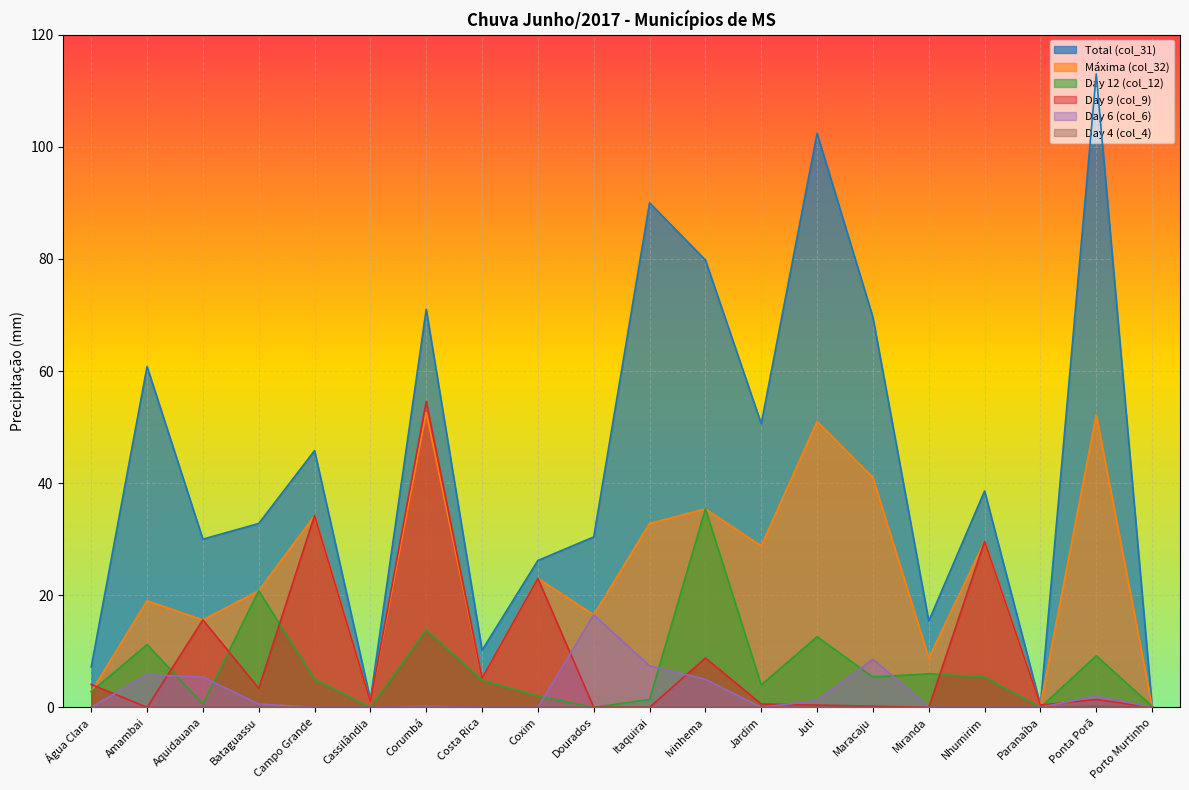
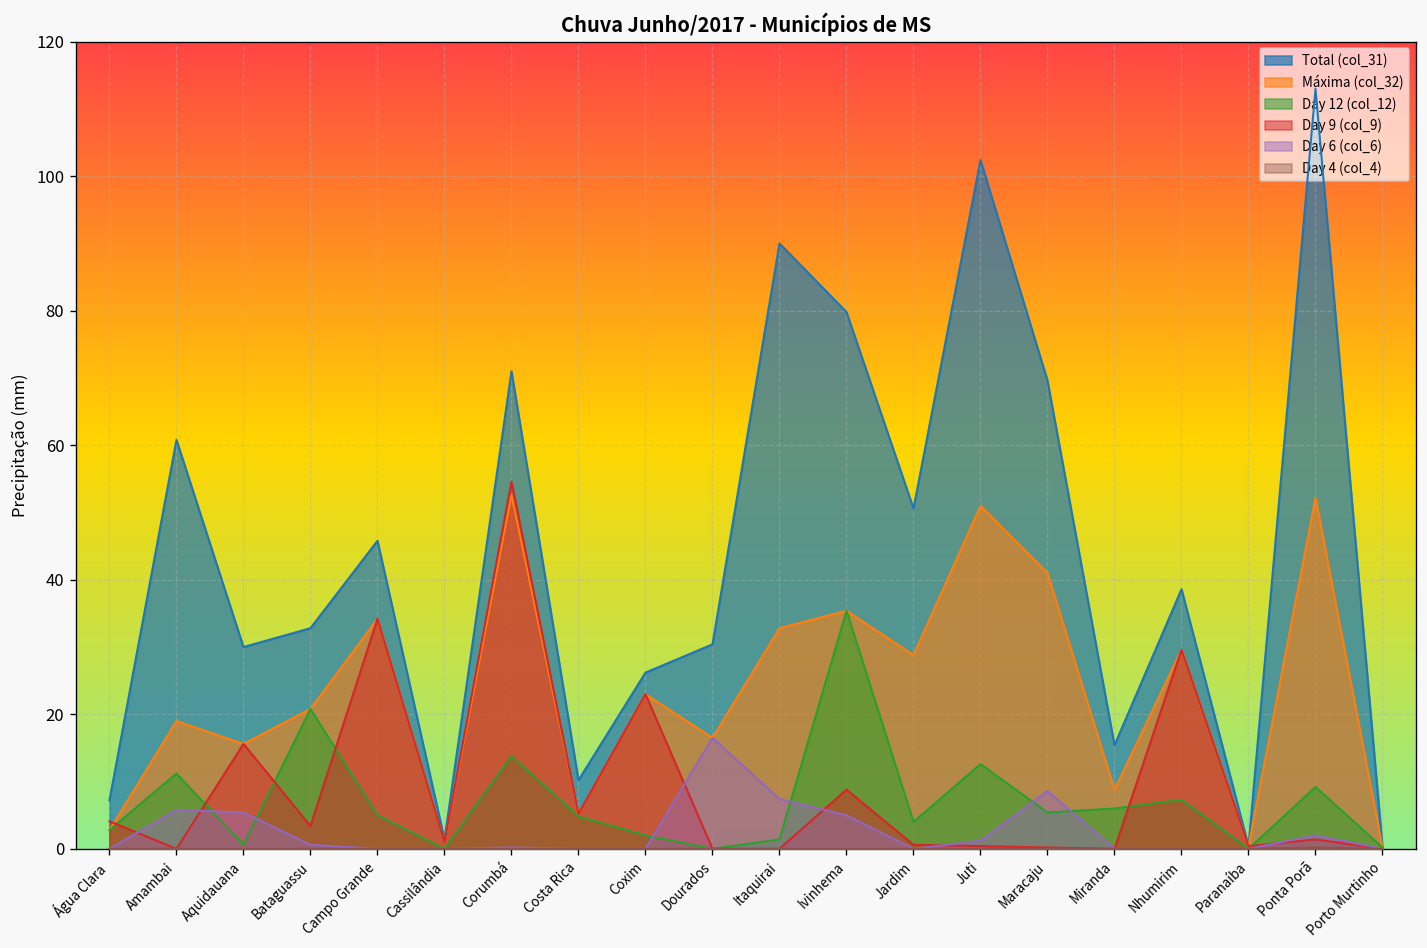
Day 12 (col_12), Nhumirim: 5 -> 7
